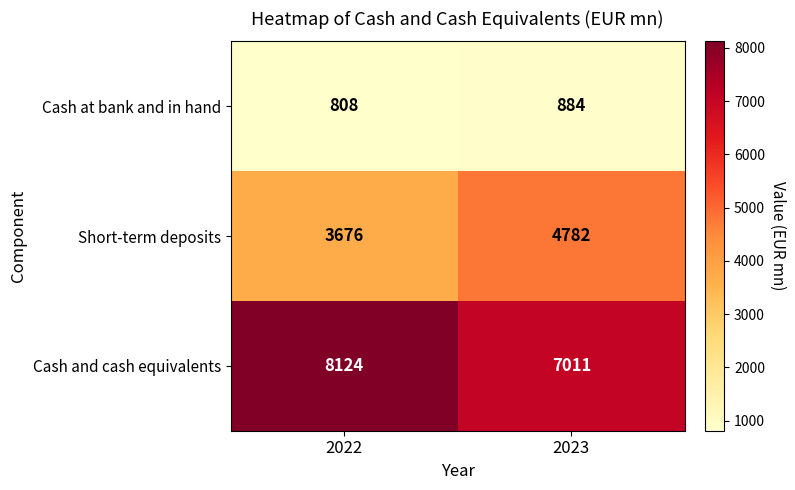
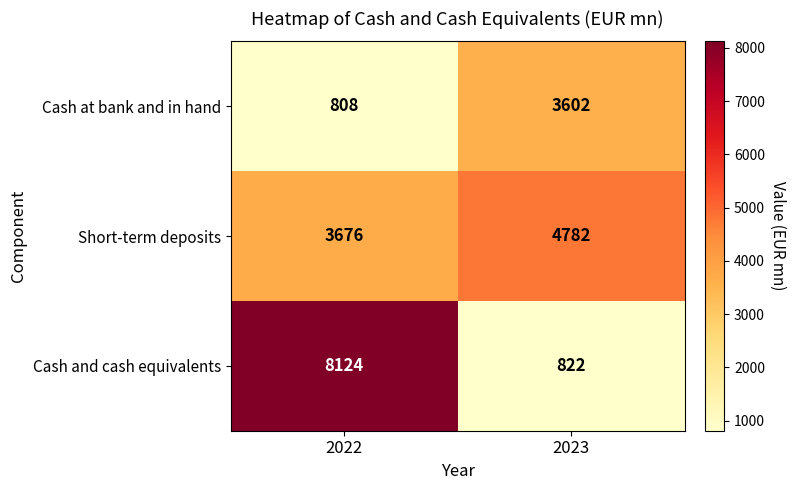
Cash at bank and in hand, 2023: 884 -> 3602
Cash and cash equivalents, 2023: 7011 -> 822
